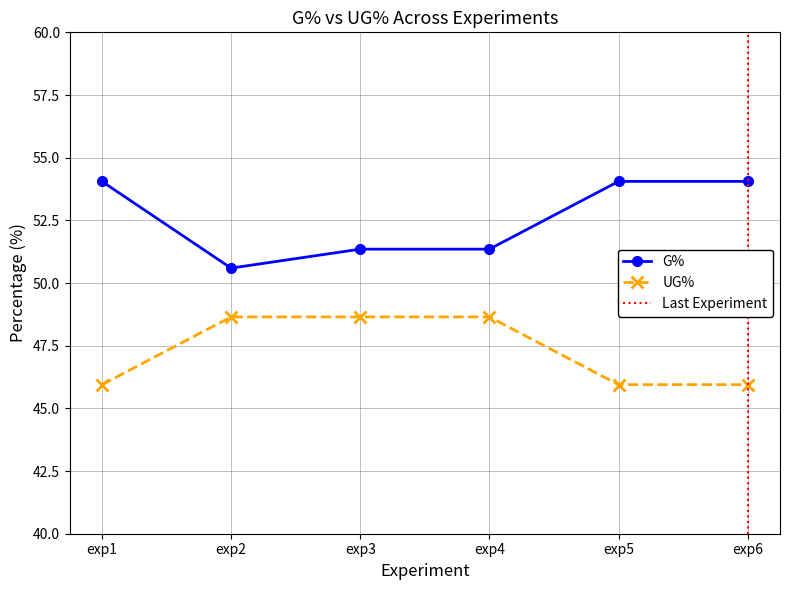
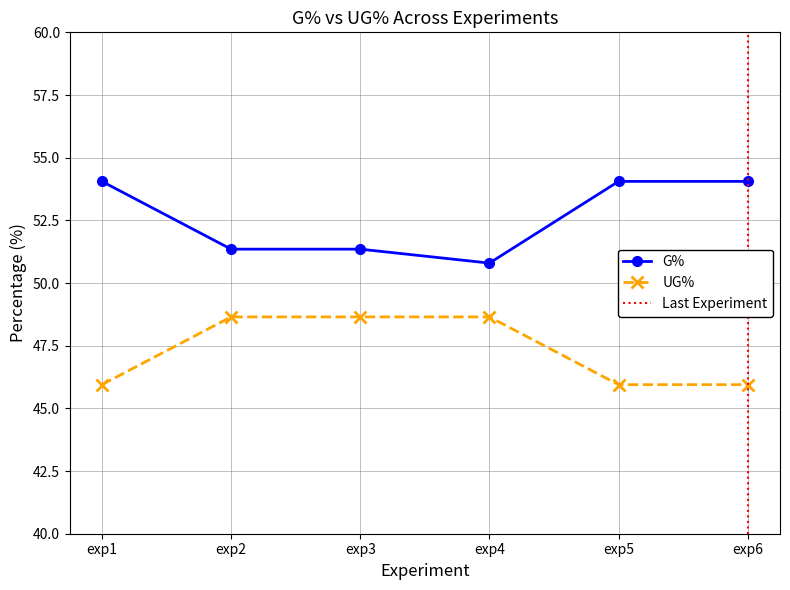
G%, exp2: 50.6 -> 51.4
G%, exp4: 51.4 -> 50.8
